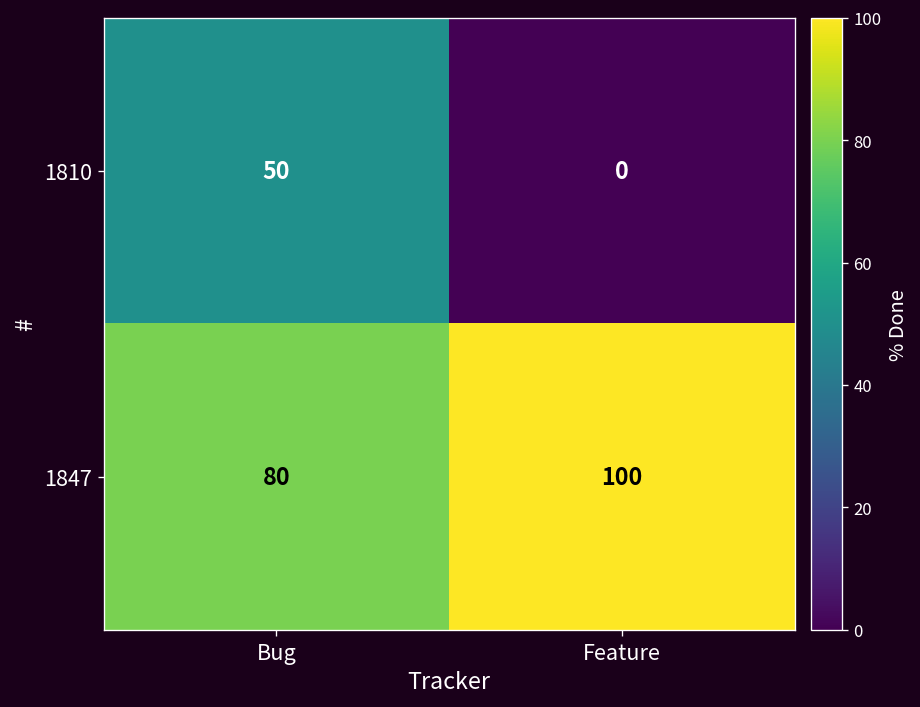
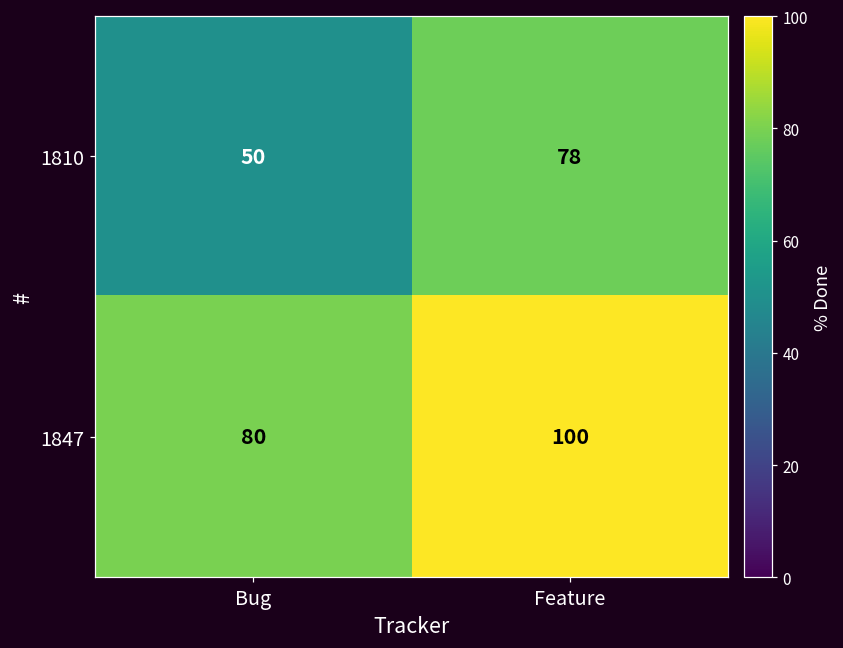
1810, Feature: 0 -> 78
